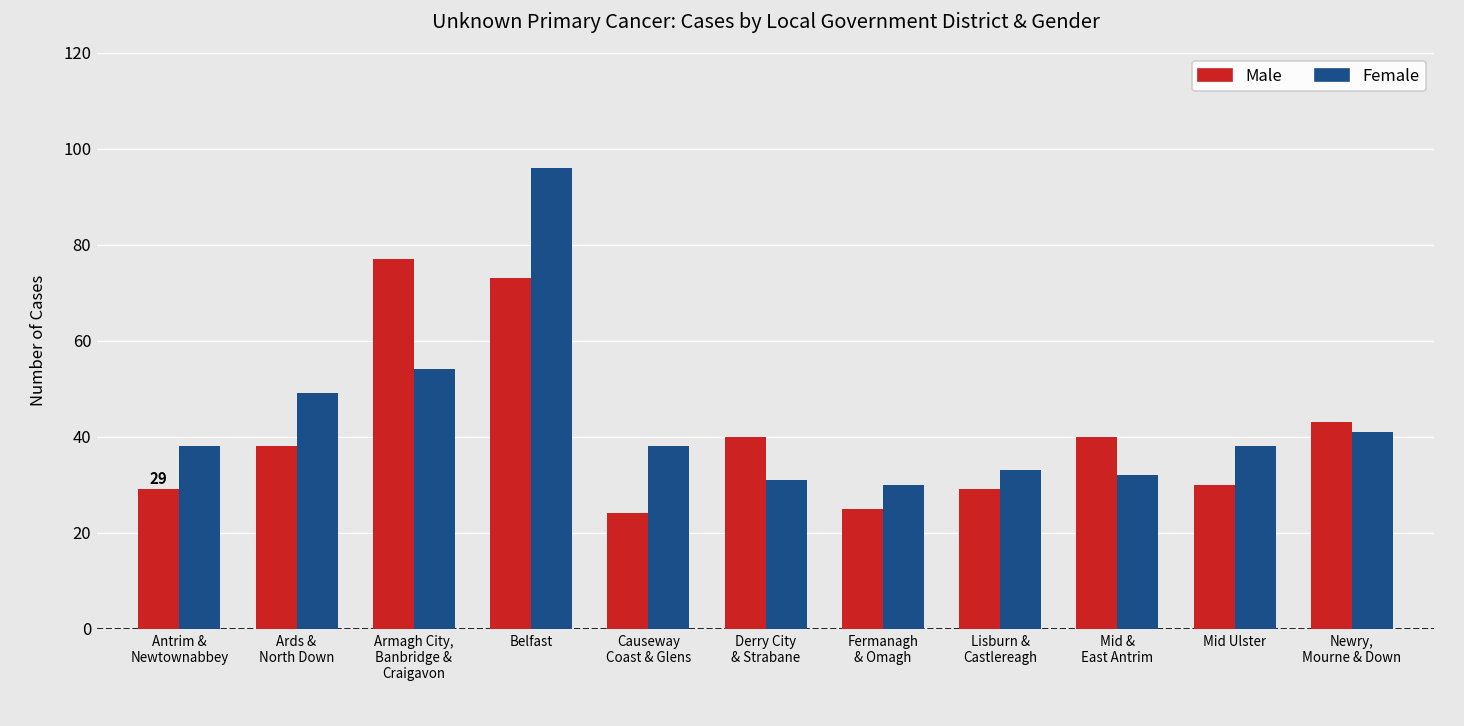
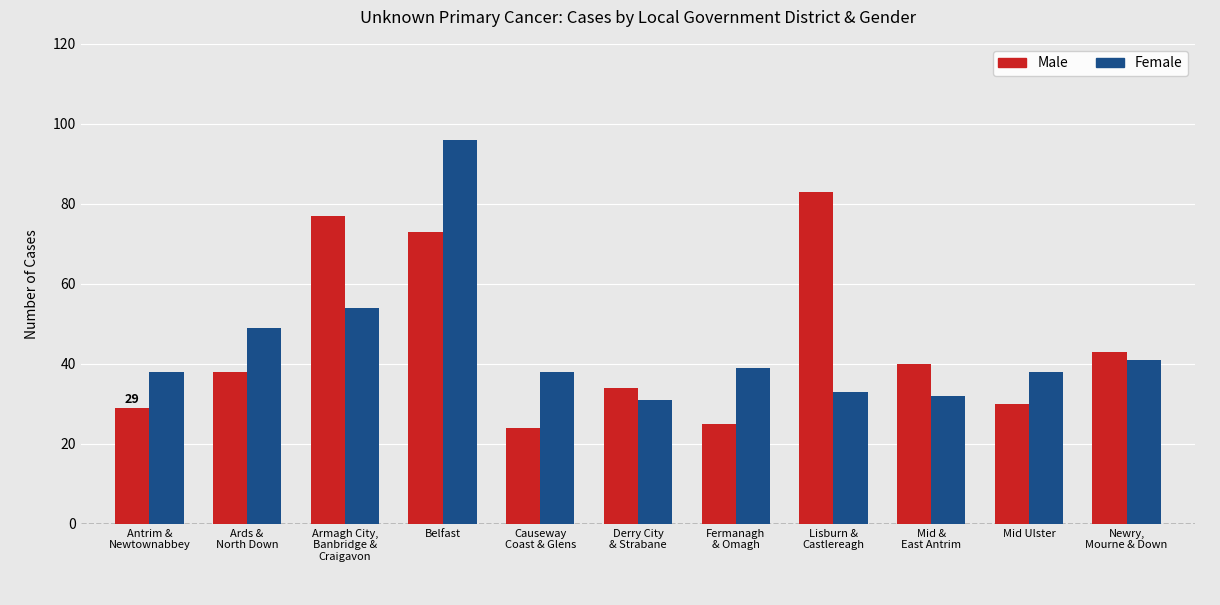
Male, Derry City & Strabane: 40 -> 34
Female, Fermanagh & Omagh: 30 -> 39
Male, Lisburn & Castlereagh: 29 -> 83
